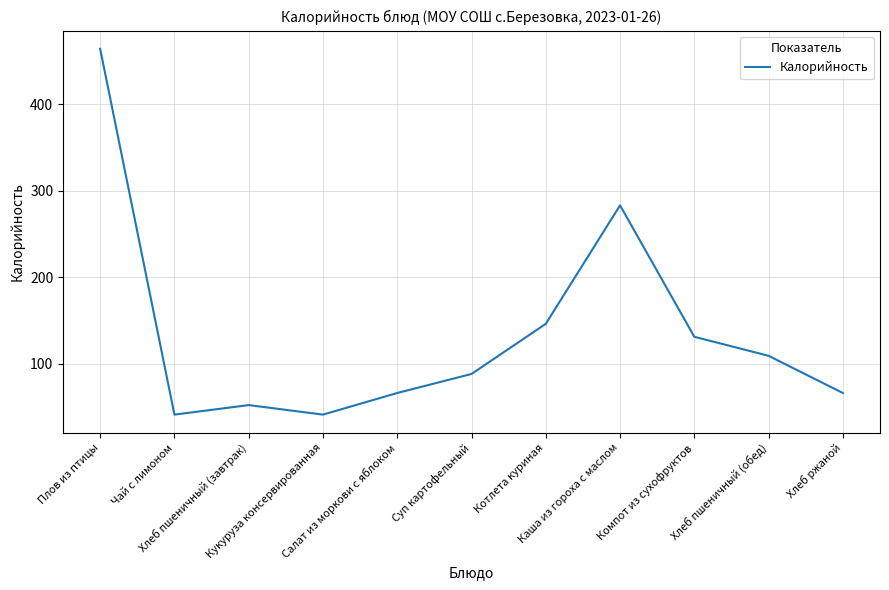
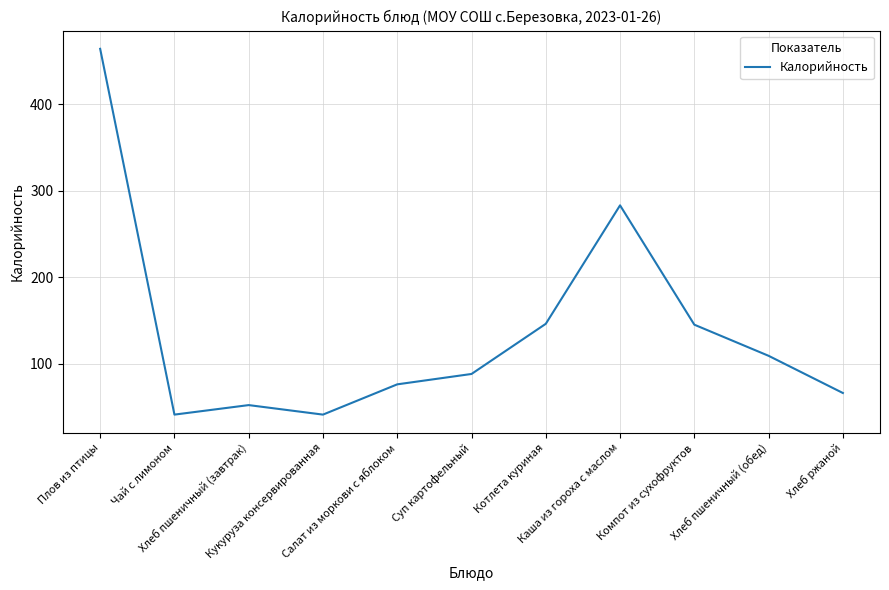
Салат из моркови с яблоком: 70 -> 80
Компот из сухофруктов: 130 -> 150
